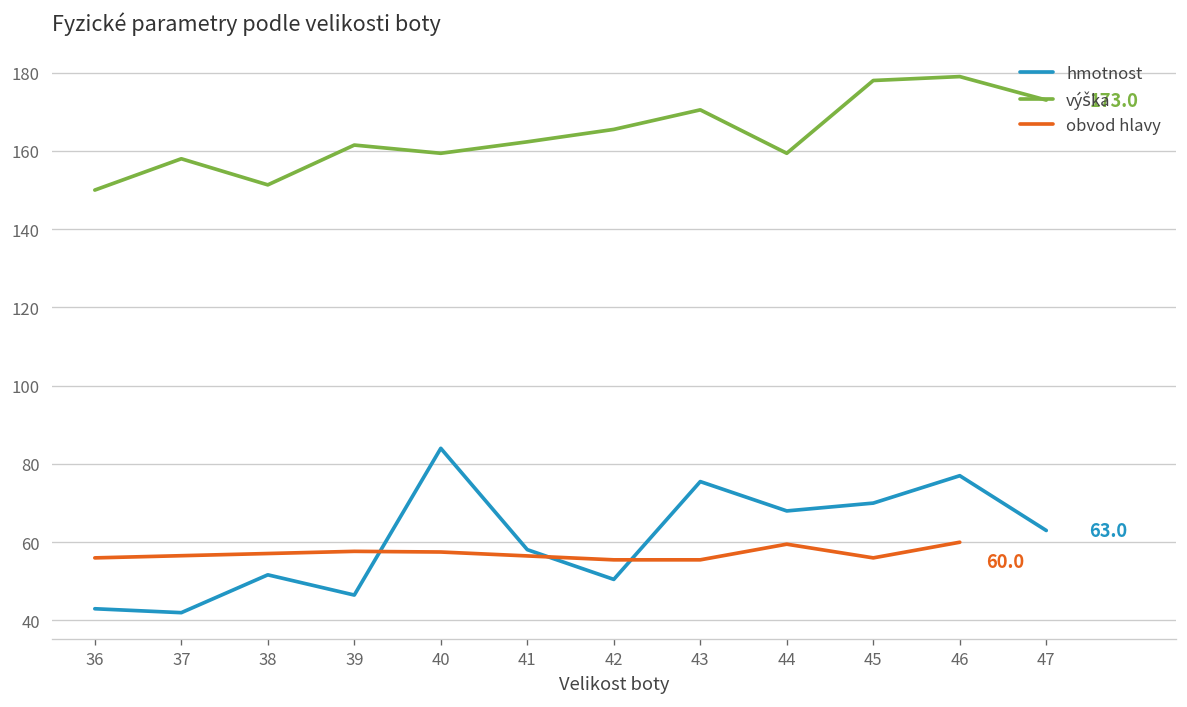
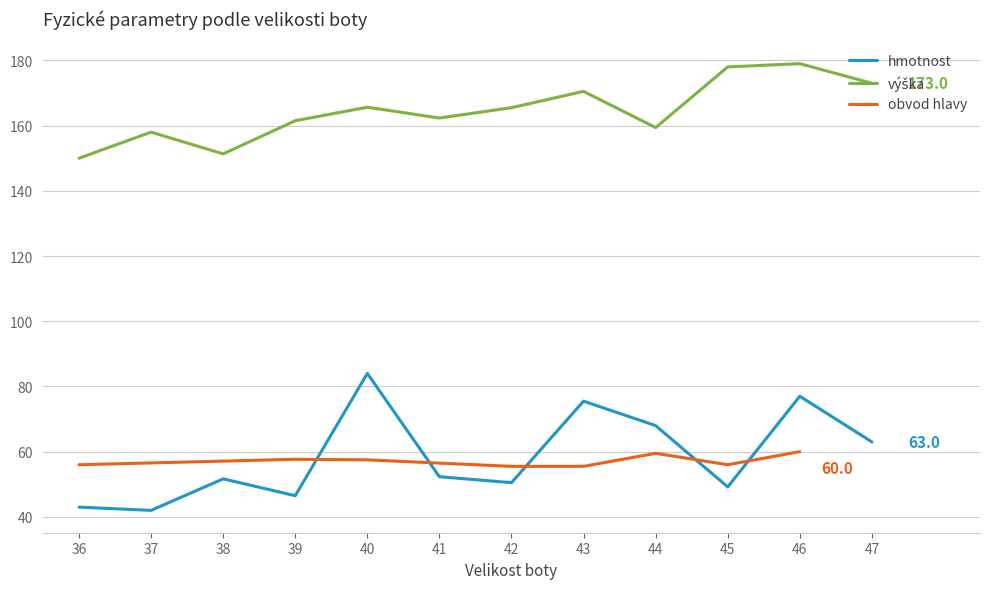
výška, 40: 159 -> 166
hmotnost, 41: 58 -> 52
hmotnost, 45: 70 -> 49
